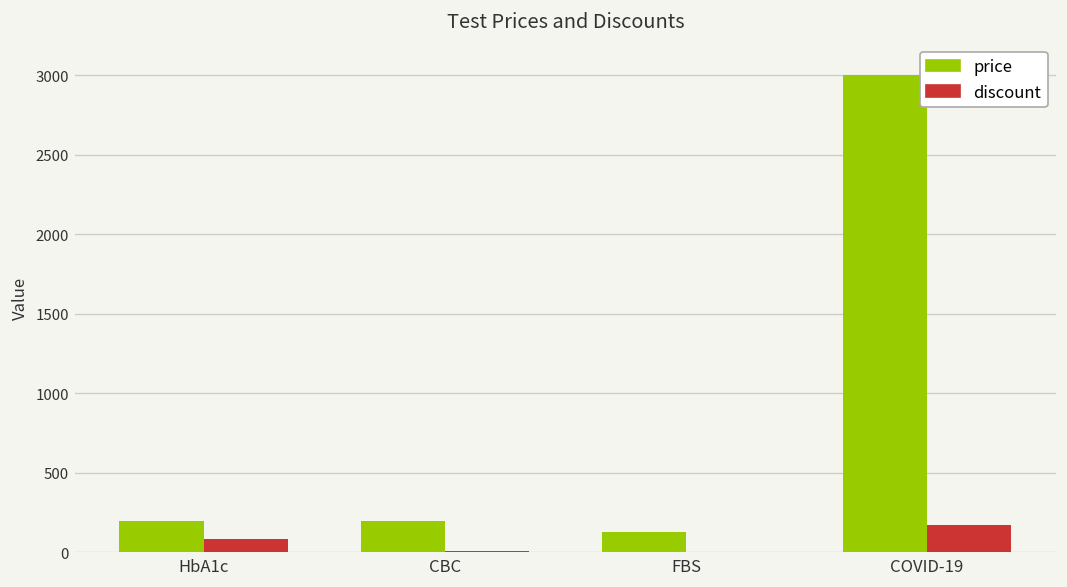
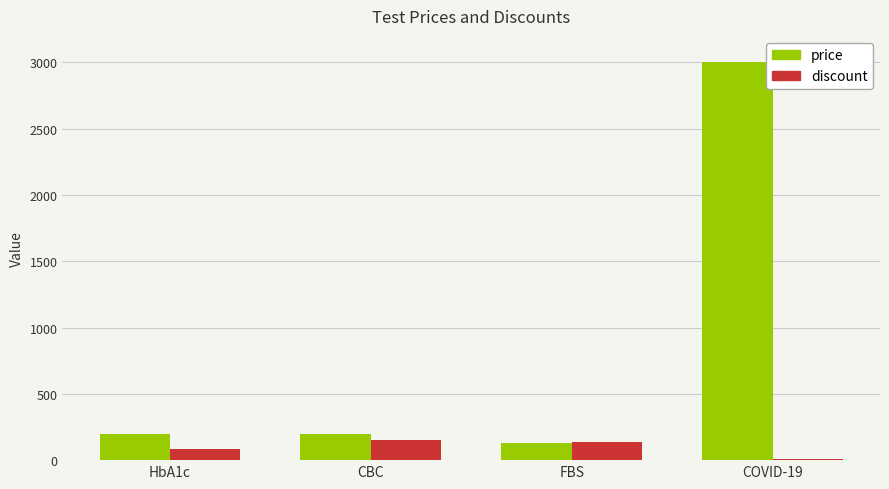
discount, CBC: 10 -> 150
discount, FBS: 0 -> 140
discount, COVID-19: 170 -> 10
